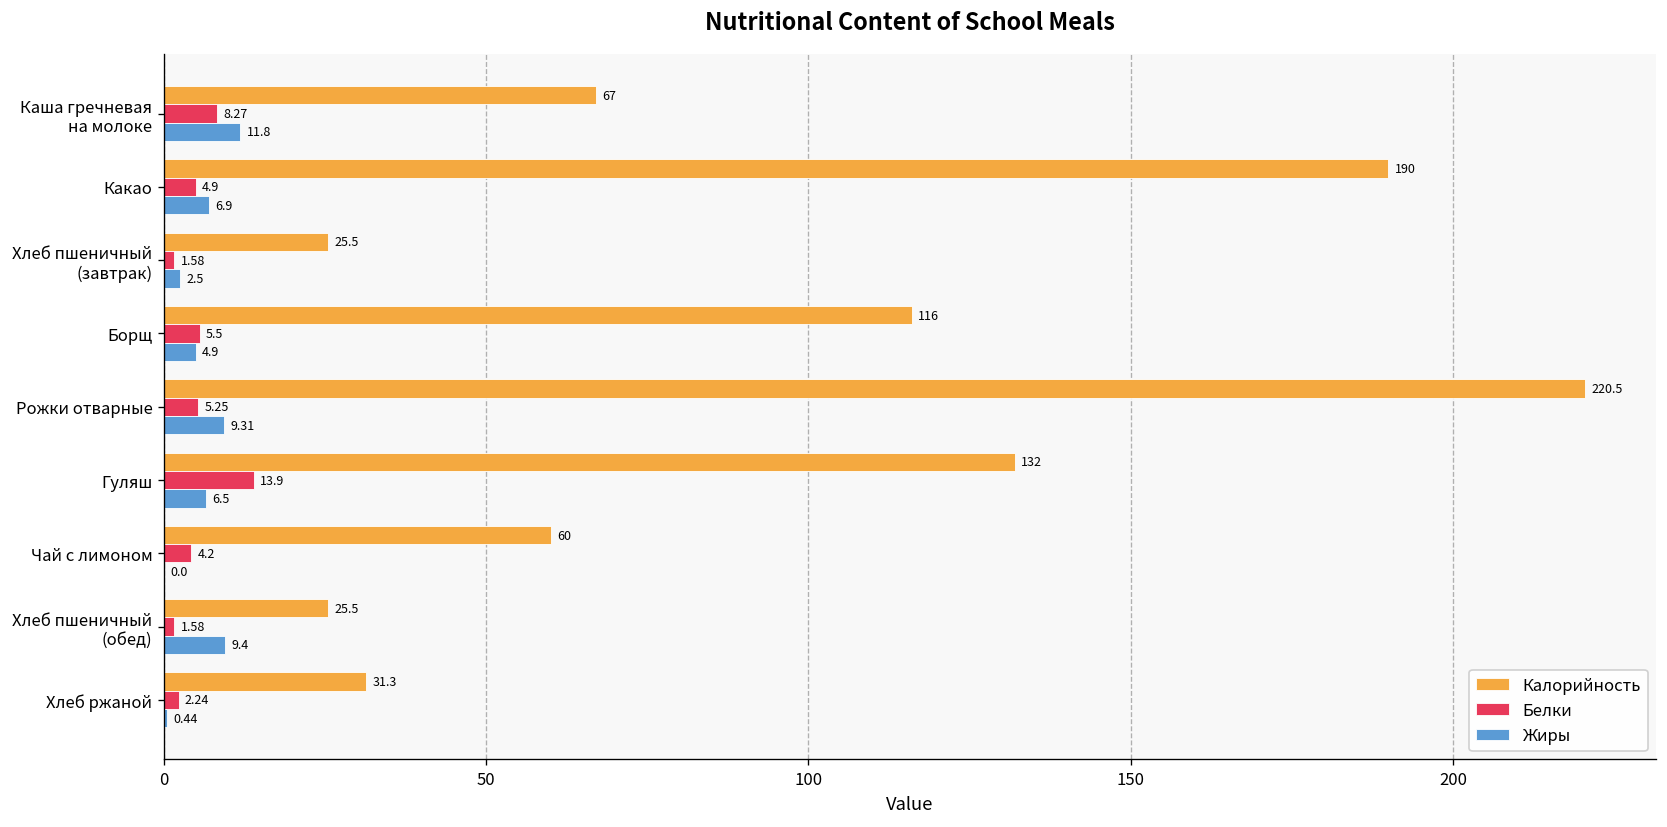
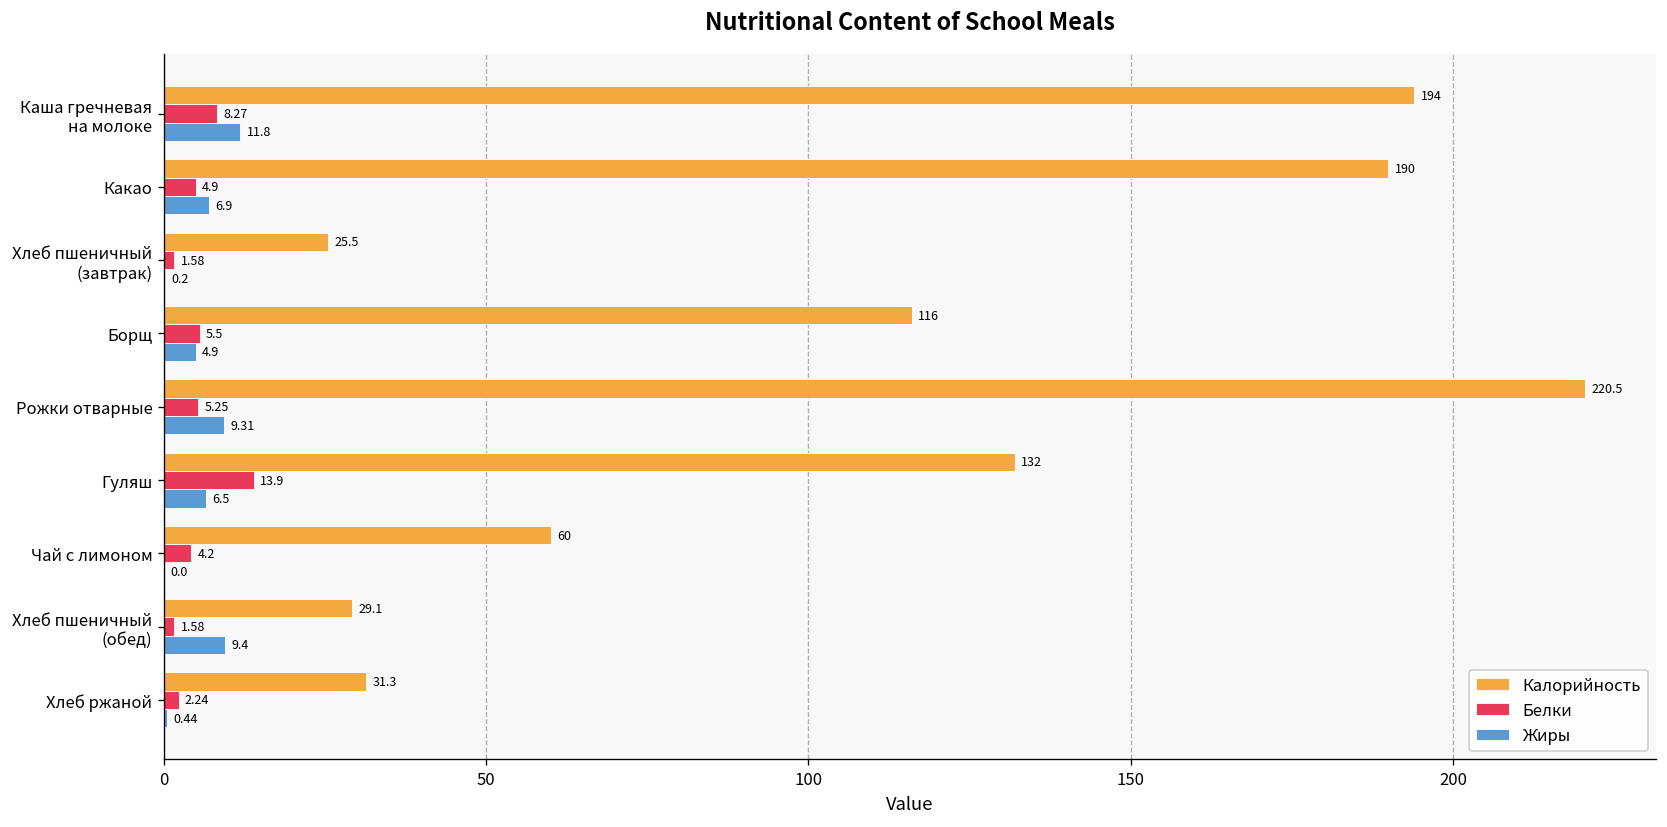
Калорийность, Каша гречневая на молоке: 67 -> 194
Жиры, Хлеб пшеничный (завтрак): 2.5 -> 0.2
Калорийность, Хлеб пшеничный (обед): 25.5 -> 29.1
